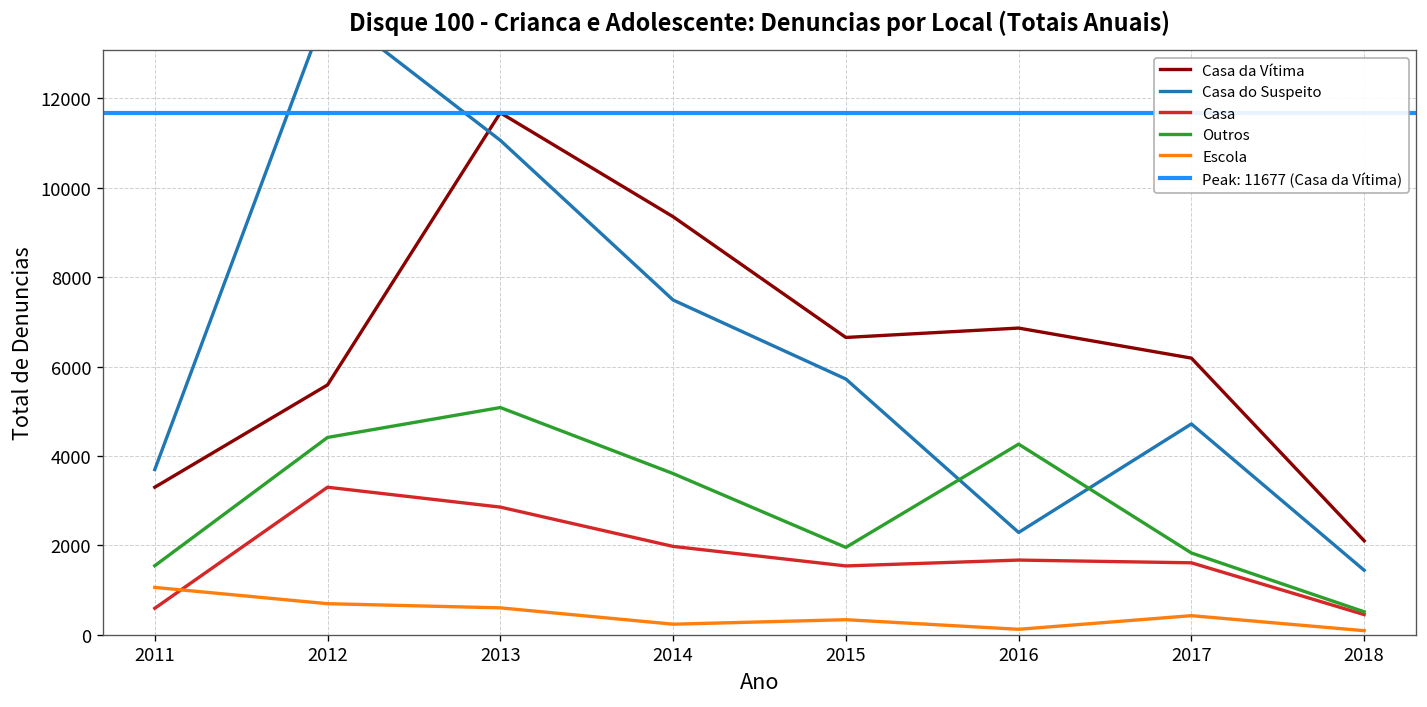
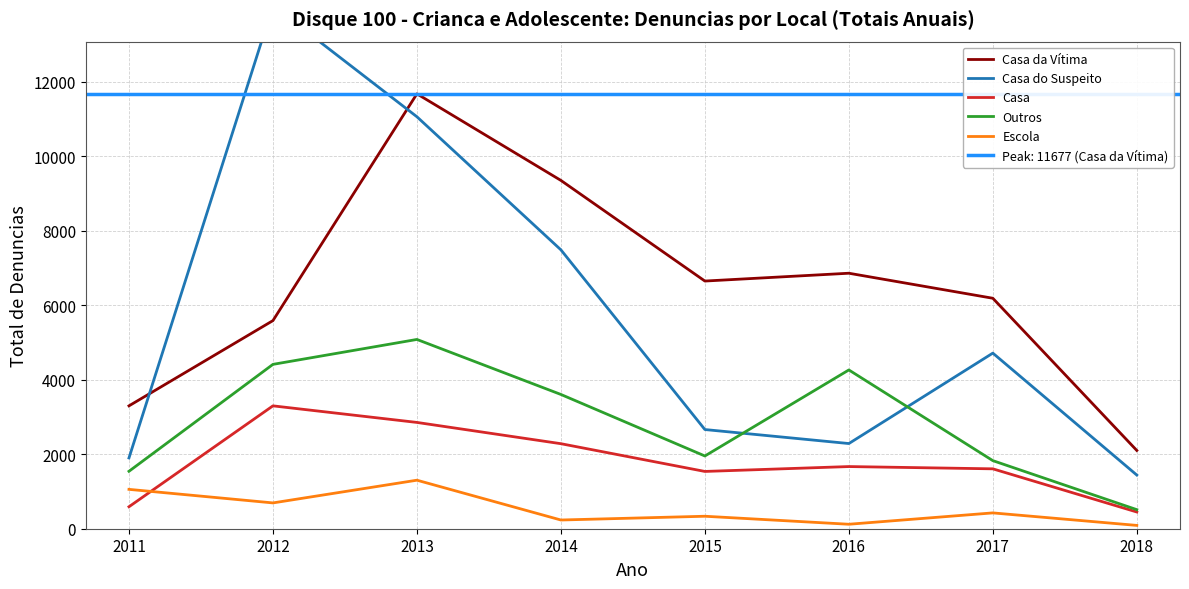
Casa do Suspeito, 2011: 3700 -> 1900
Escola, 2013: 600 -> 1300
Casa, 2014: 2000 -> 2300
Casa do Suspeito, 2015: 5700 -> 2700
